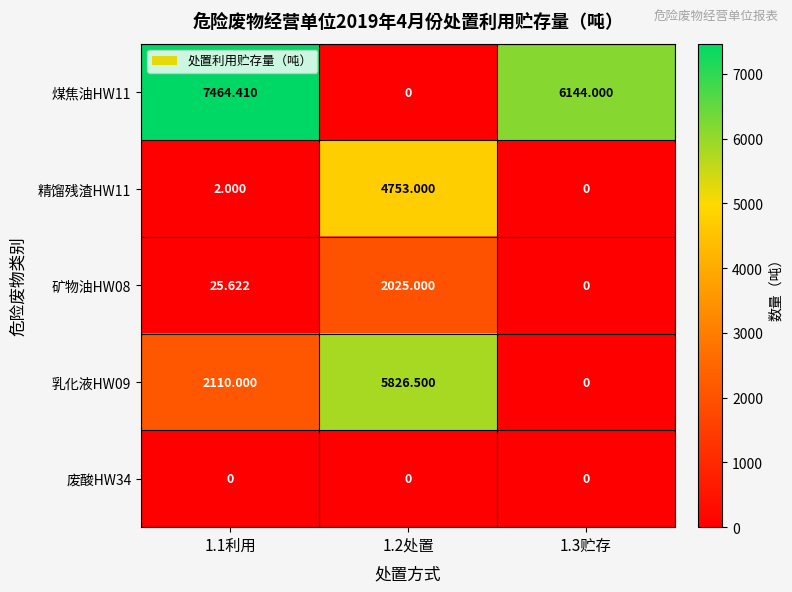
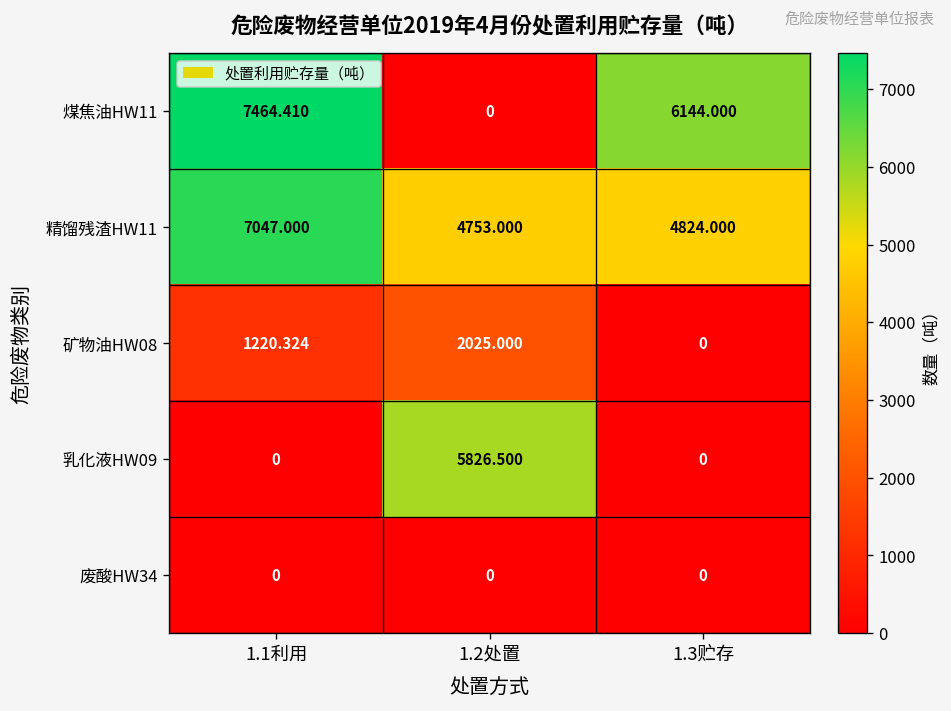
精馏残渣HW11, 1.1利用: 2.000 -> 7047.000
精馏残渣HW11, 1.3贮存: 0 -> 4824.000
矿物油HW08, 1.1利用: 25.622 -> 1220.324
乳化液HW09, 1.1利用: 2110.000 -> 0
